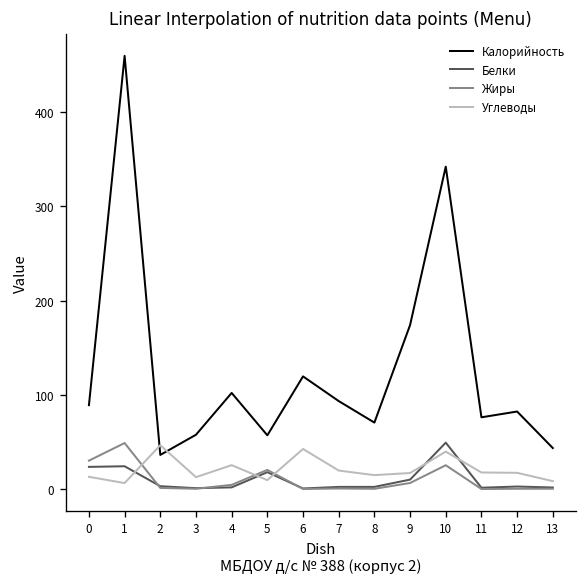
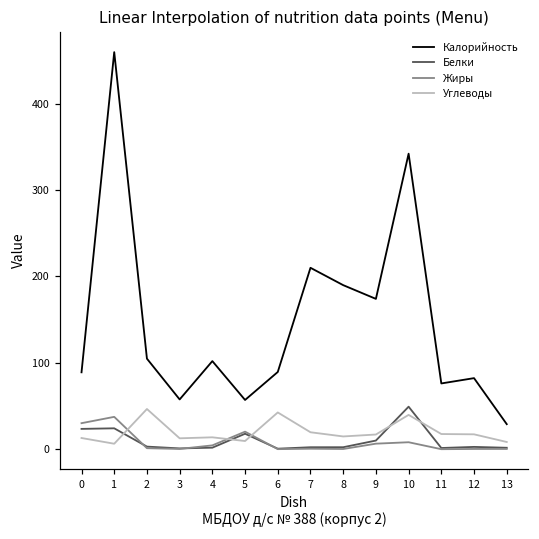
Жиры, 1: 50 -> 40
Калорийность, 2: 40 -> 100
Углеводы, 4: 30 -> 10
Калорийность, 6: 120 -> 90
Калорийность, 7: 90 -> 210
Калорийность, 8: 70 -> 190
Жиры, 10: 30 -> 10
Калорийность, 13: 40 -> 30
